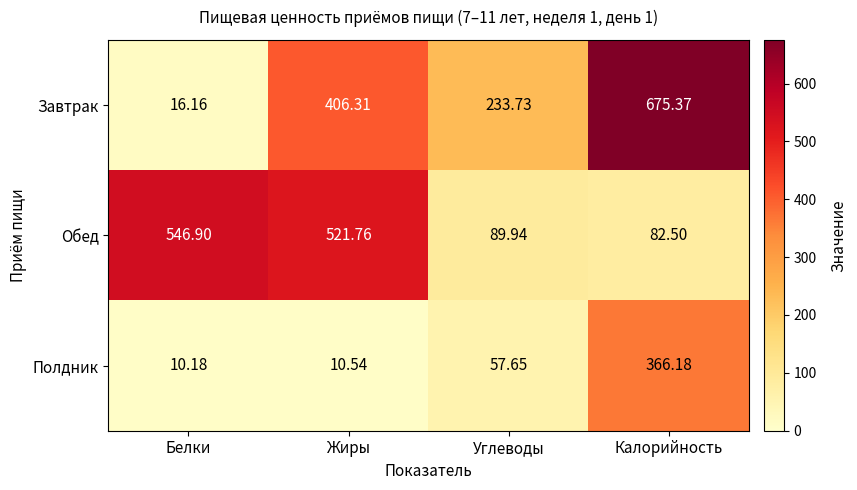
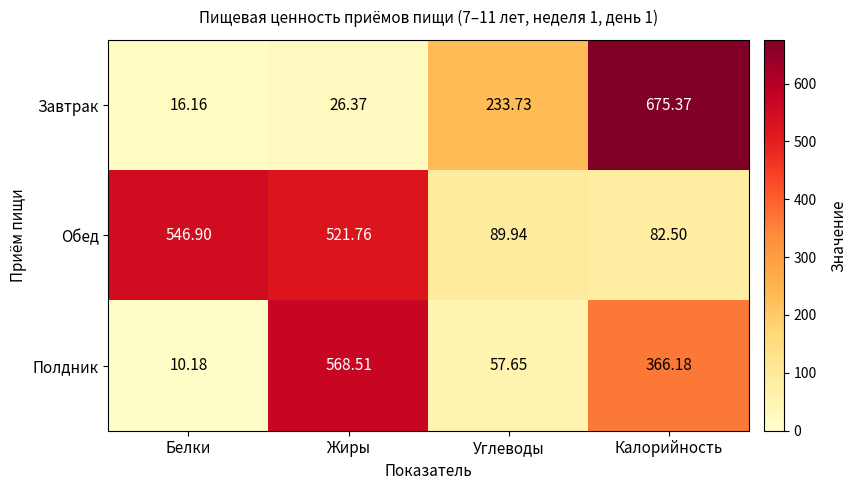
Завтрак, Жиры: 406.31 -> 26.37
Полдник, Жиры: 10.54 -> 568.51
